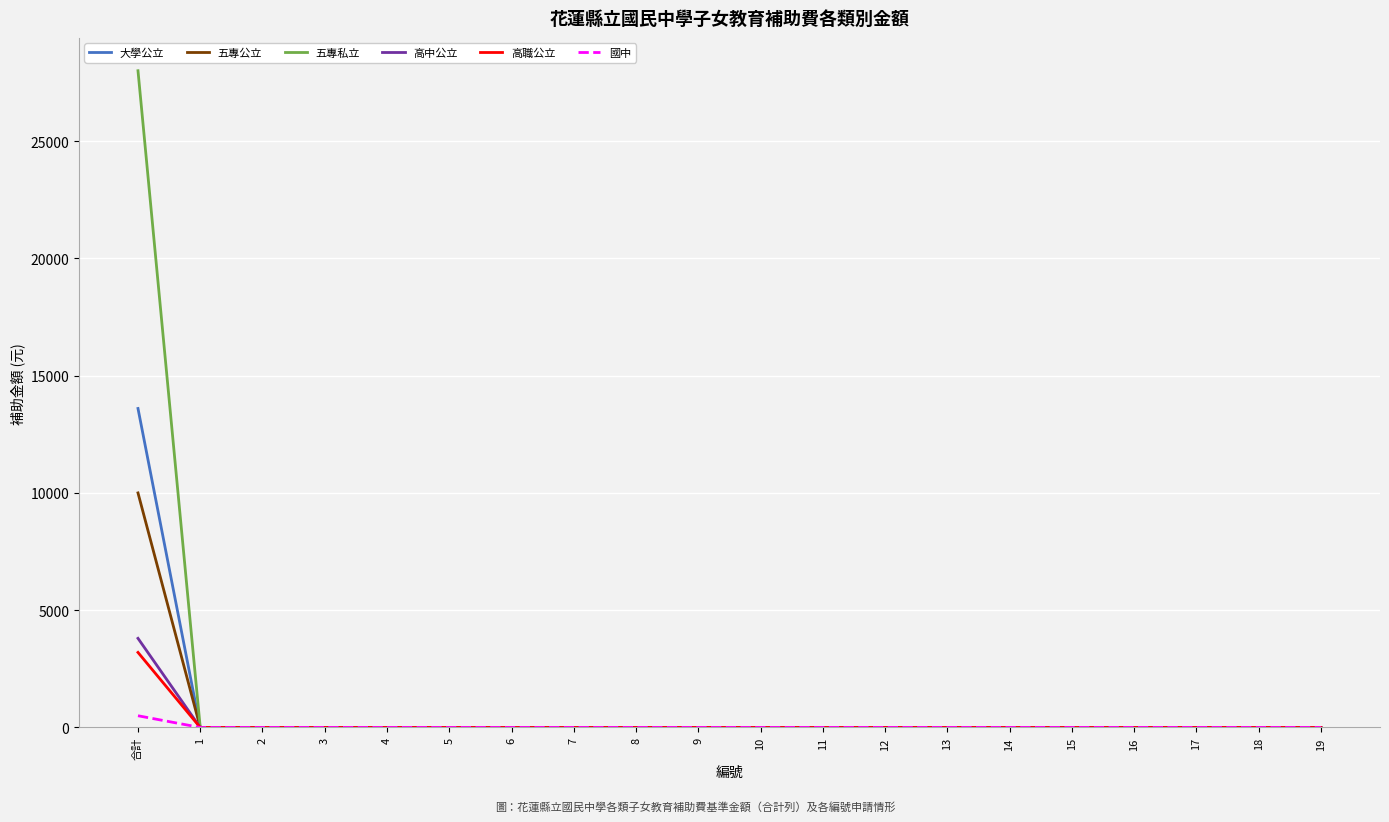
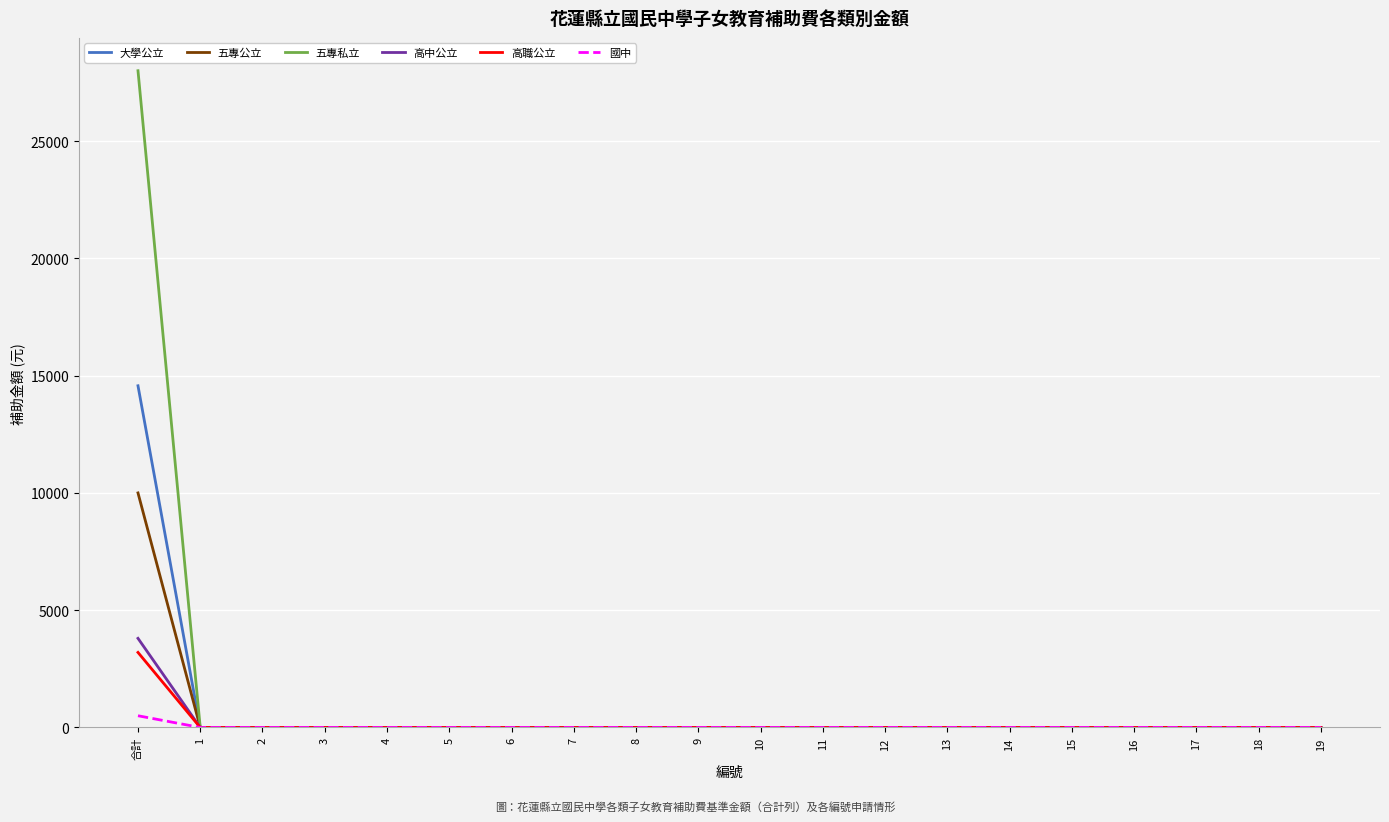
大學公立, 合計: 13600 -> 14600
